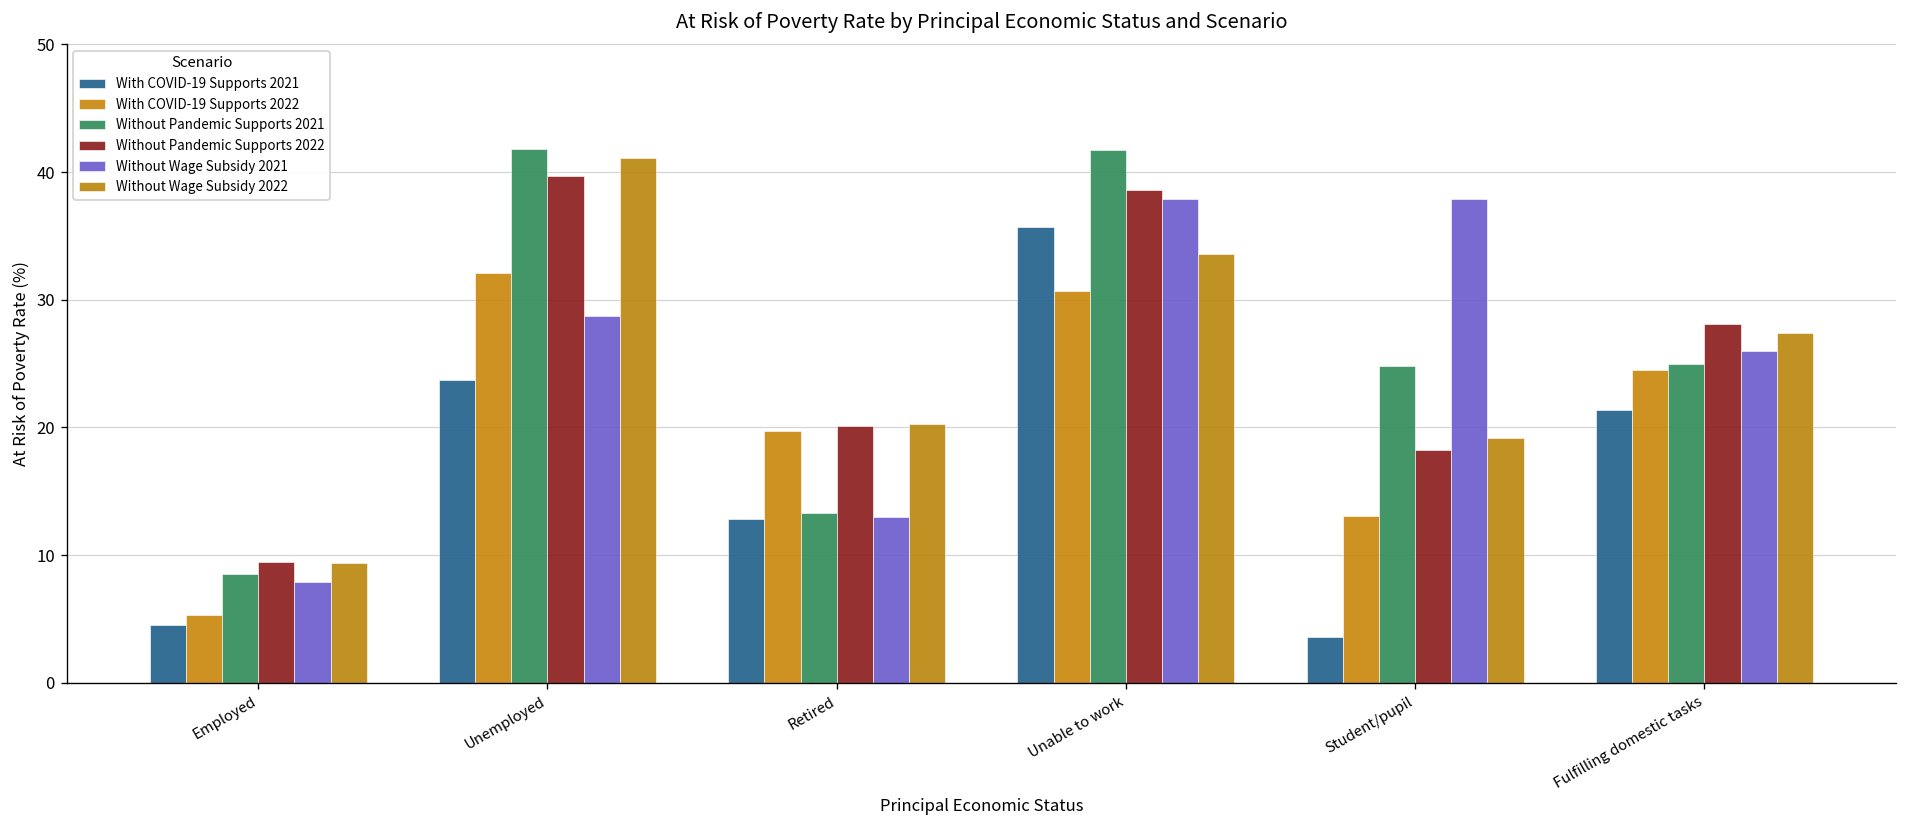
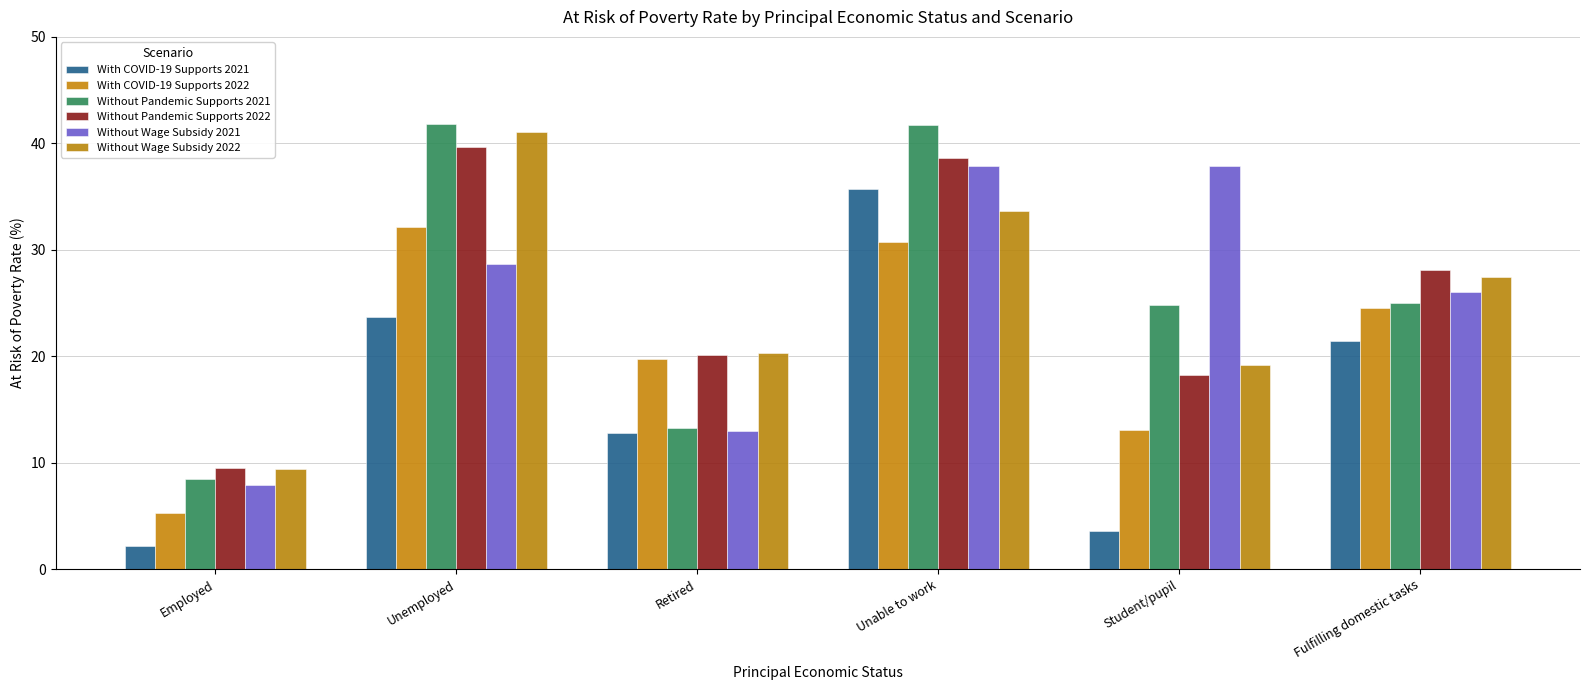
With COVID-19 Supports 2021, Employed: 4.5 -> 2.2
